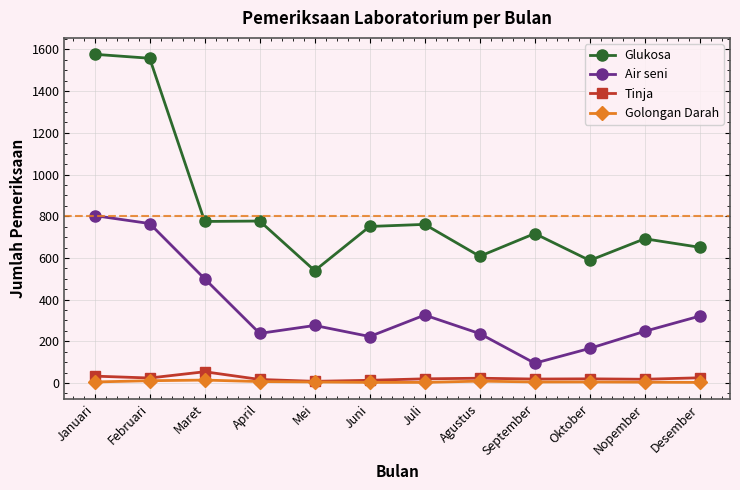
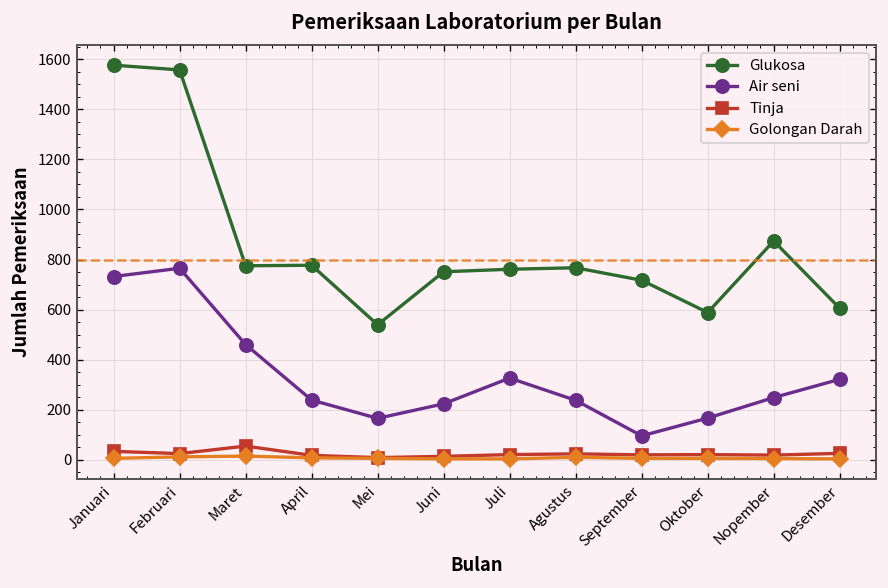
Air seni, Januari: 800 -> 730
Air seni, Maret: 500 -> 460
Air seni, Mei: 280 -> 170
Glukosa, Agustus: 610 -> 770
Glukosa, Nopember: 690 -> 870
Glukosa, Desember: 650 -> 610
